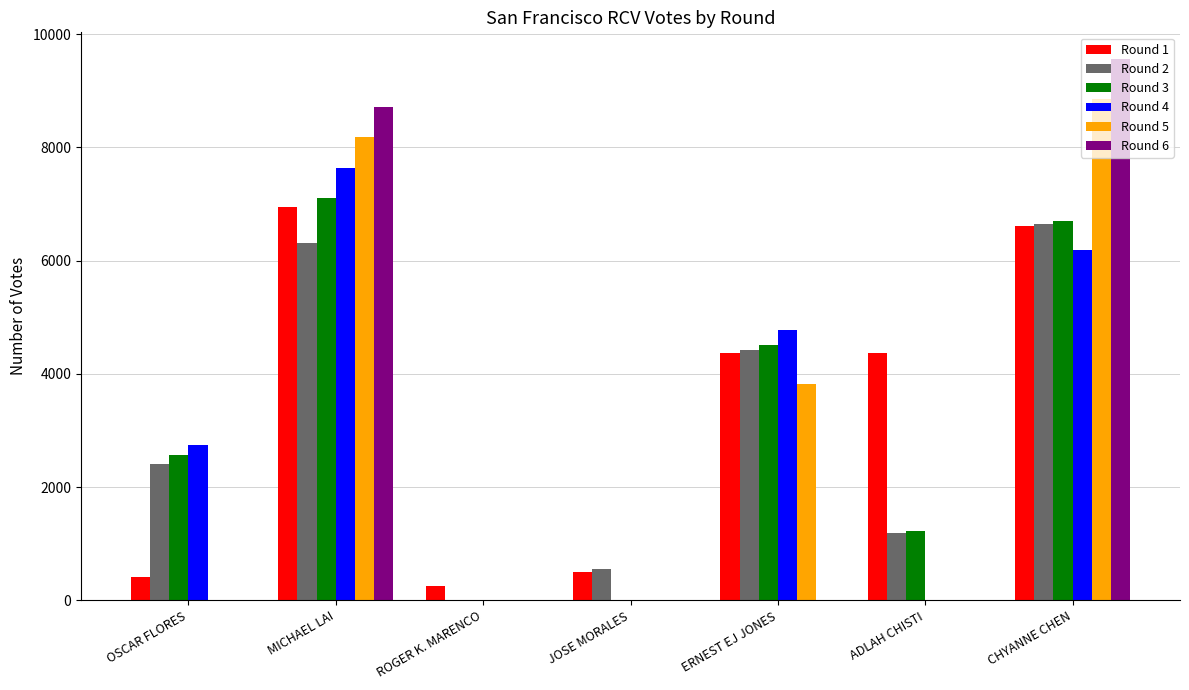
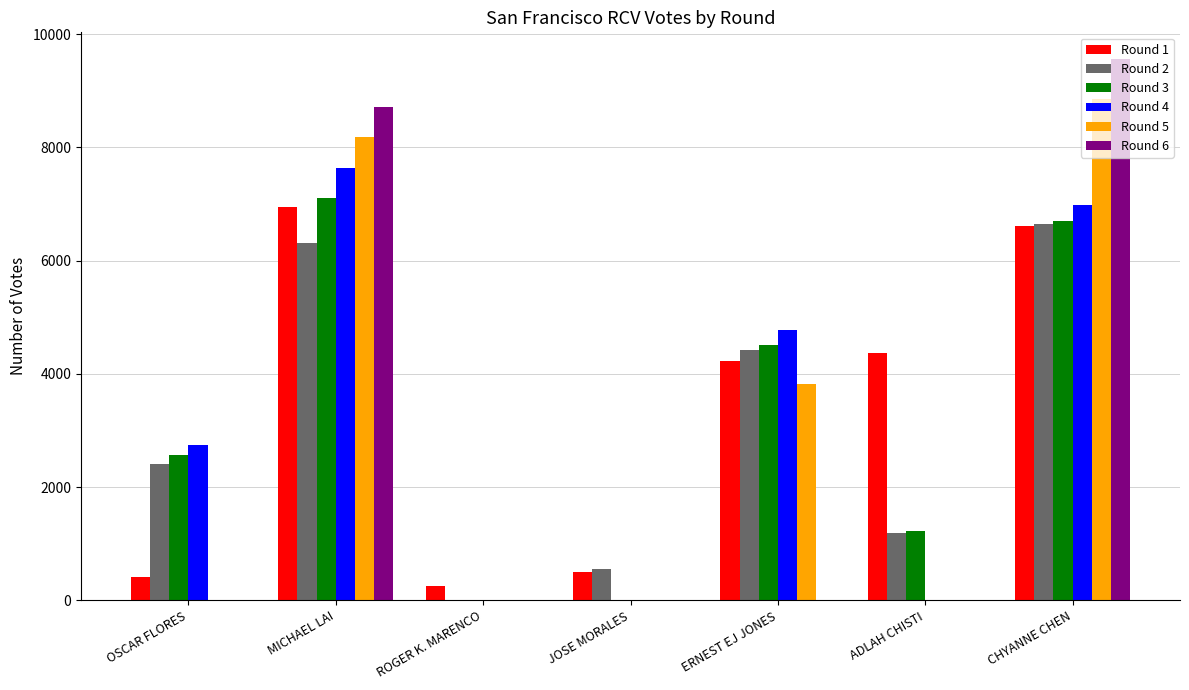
Round 1, ERNEST EJ JONES: 4400 -> 4200
Round 4, CHYANNE CHEN: 6200 -> 7000
